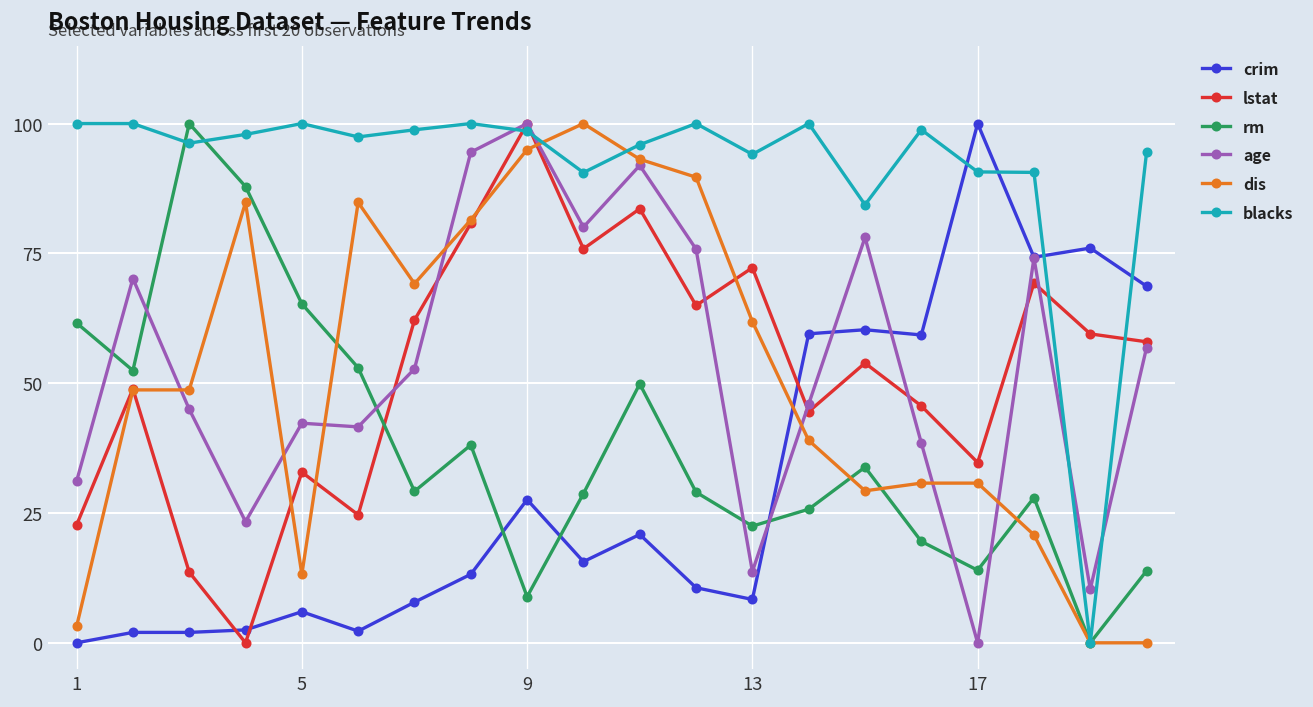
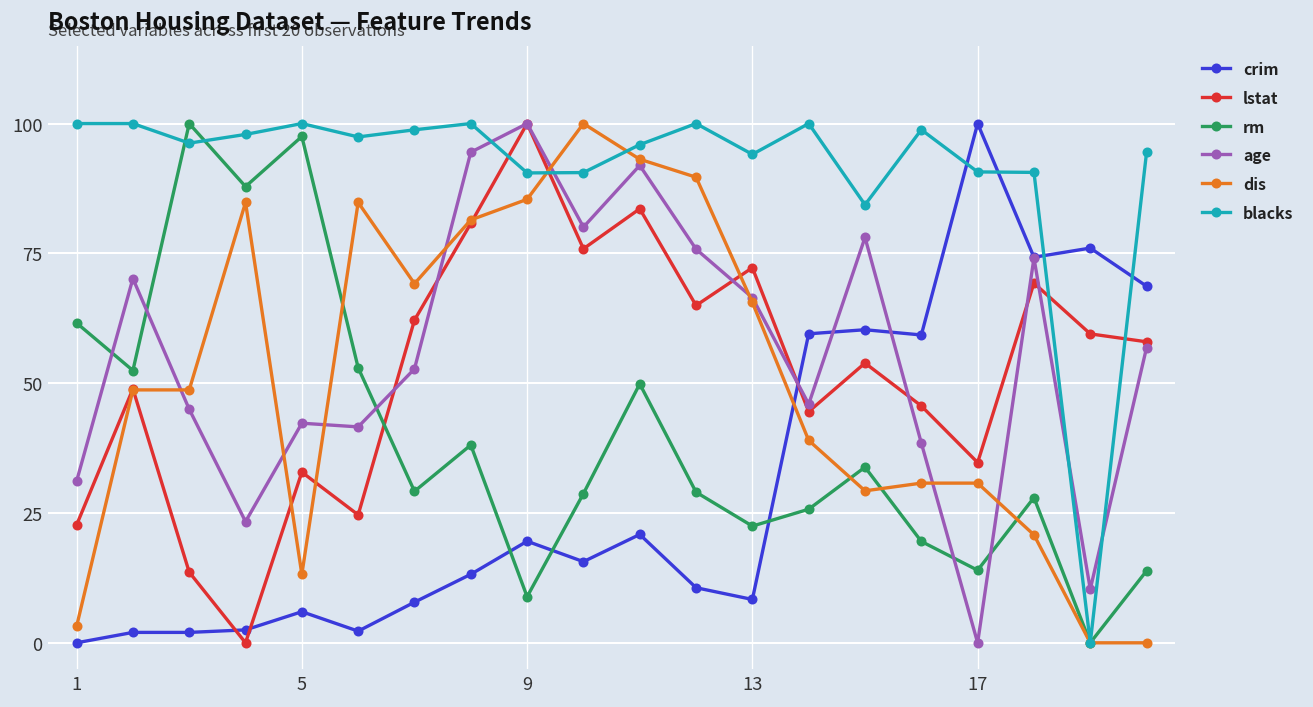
rm, 5: 65 -> 98
crim, 9: 28 -> 20
dis, 9: 95 -> 85
blacks, 9: 99 -> 90
age, 13: 14 -> 66
dis, 13: 62 -> 66
